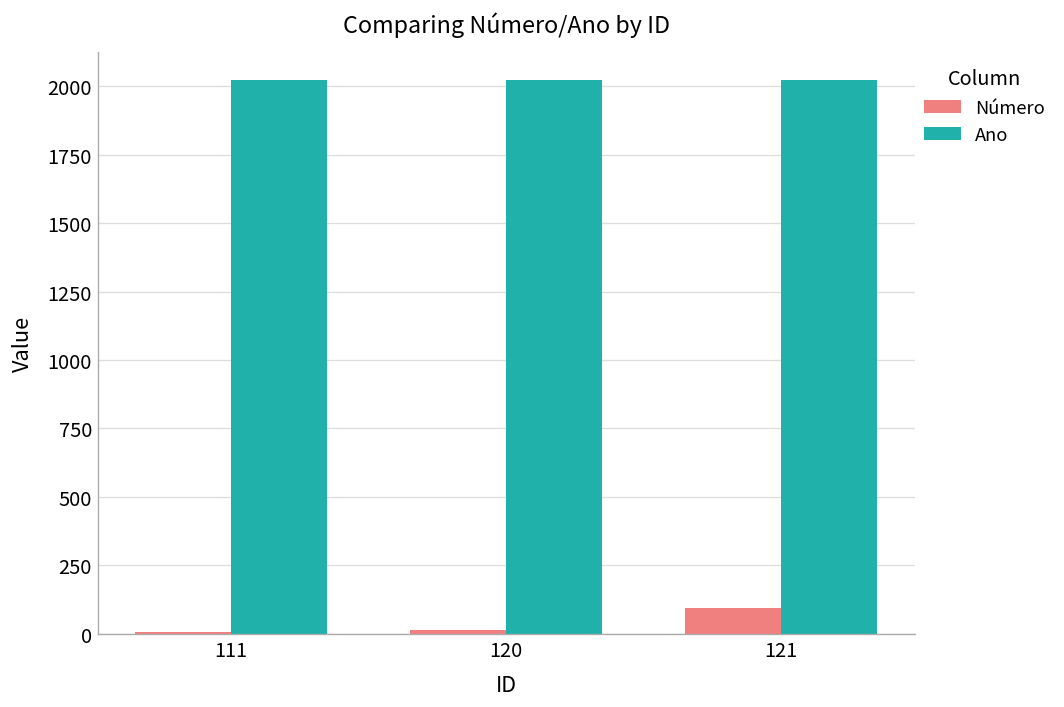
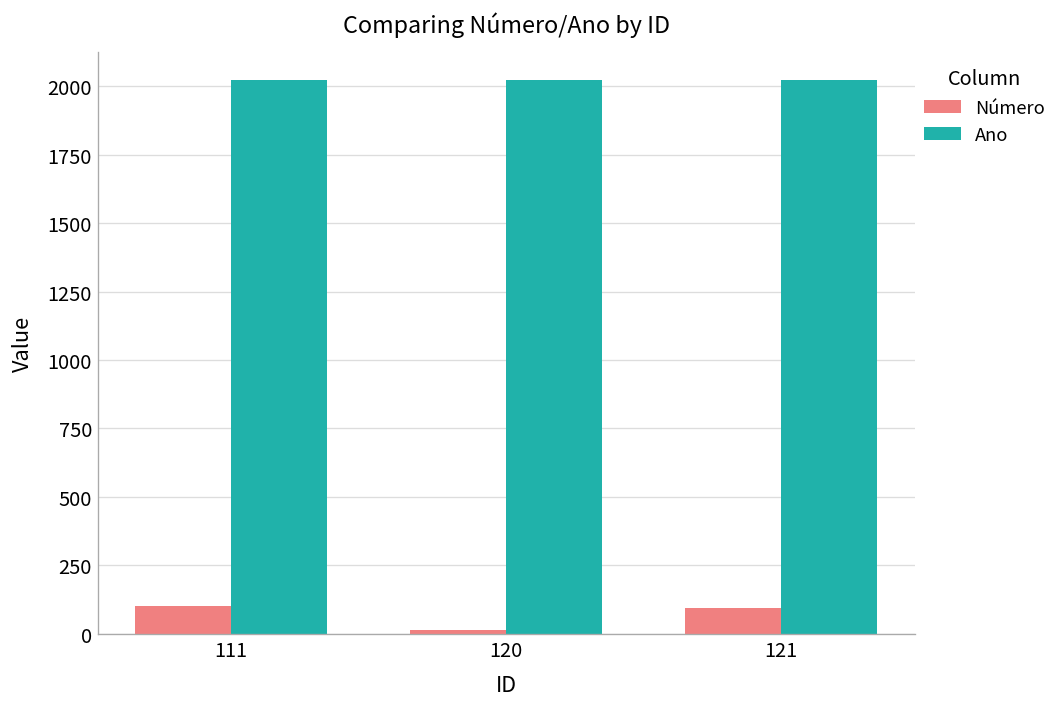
Número, 111: 10 -> 100
